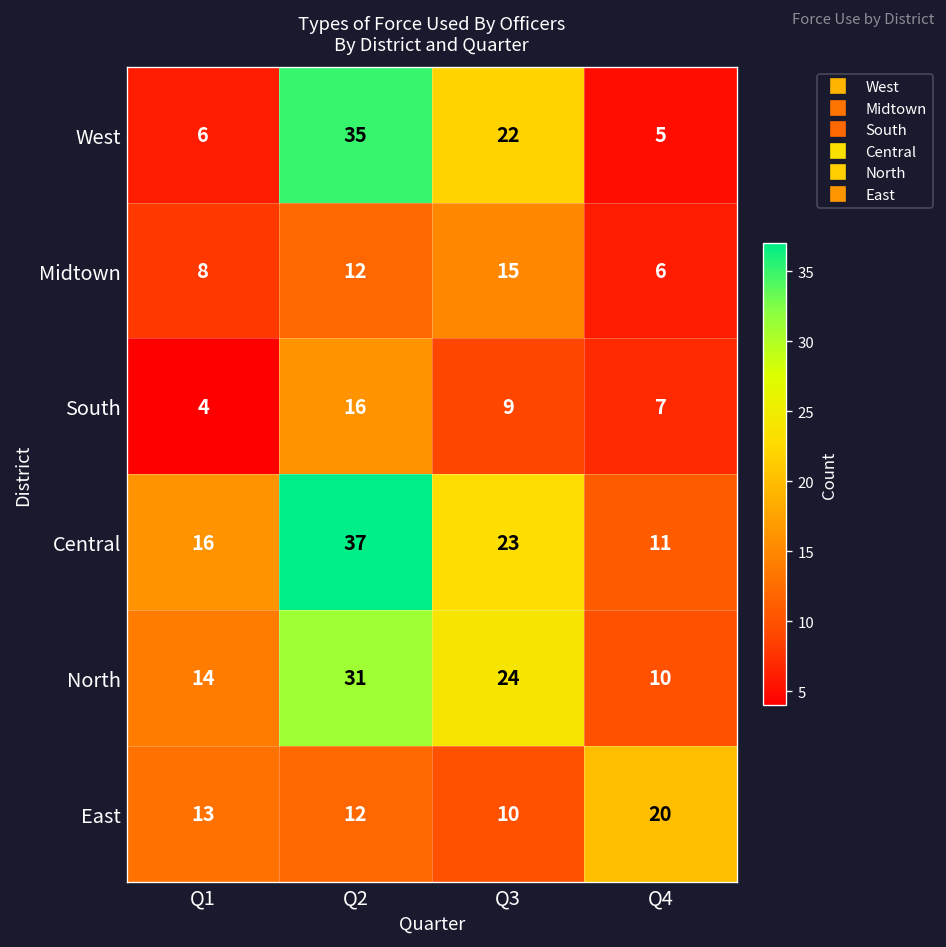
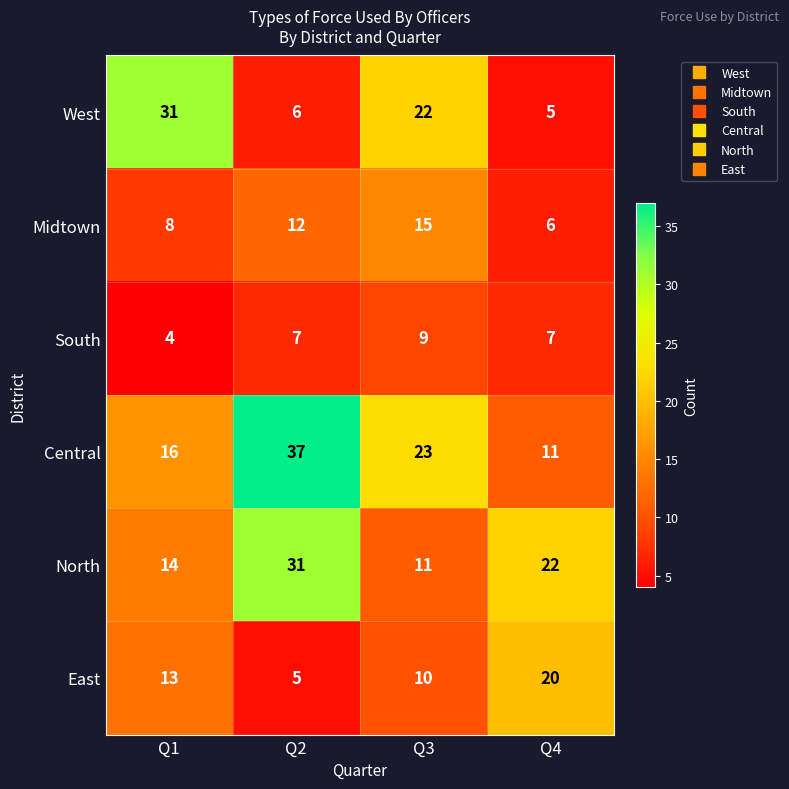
West, Q1: 6 -> 31
West, Q2: 35 -> 6
South, Q2: 16 -> 7
North, Q3: 24 -> 11
North, Q4: 10 -> 22
East, Q2: 12 -> 5
